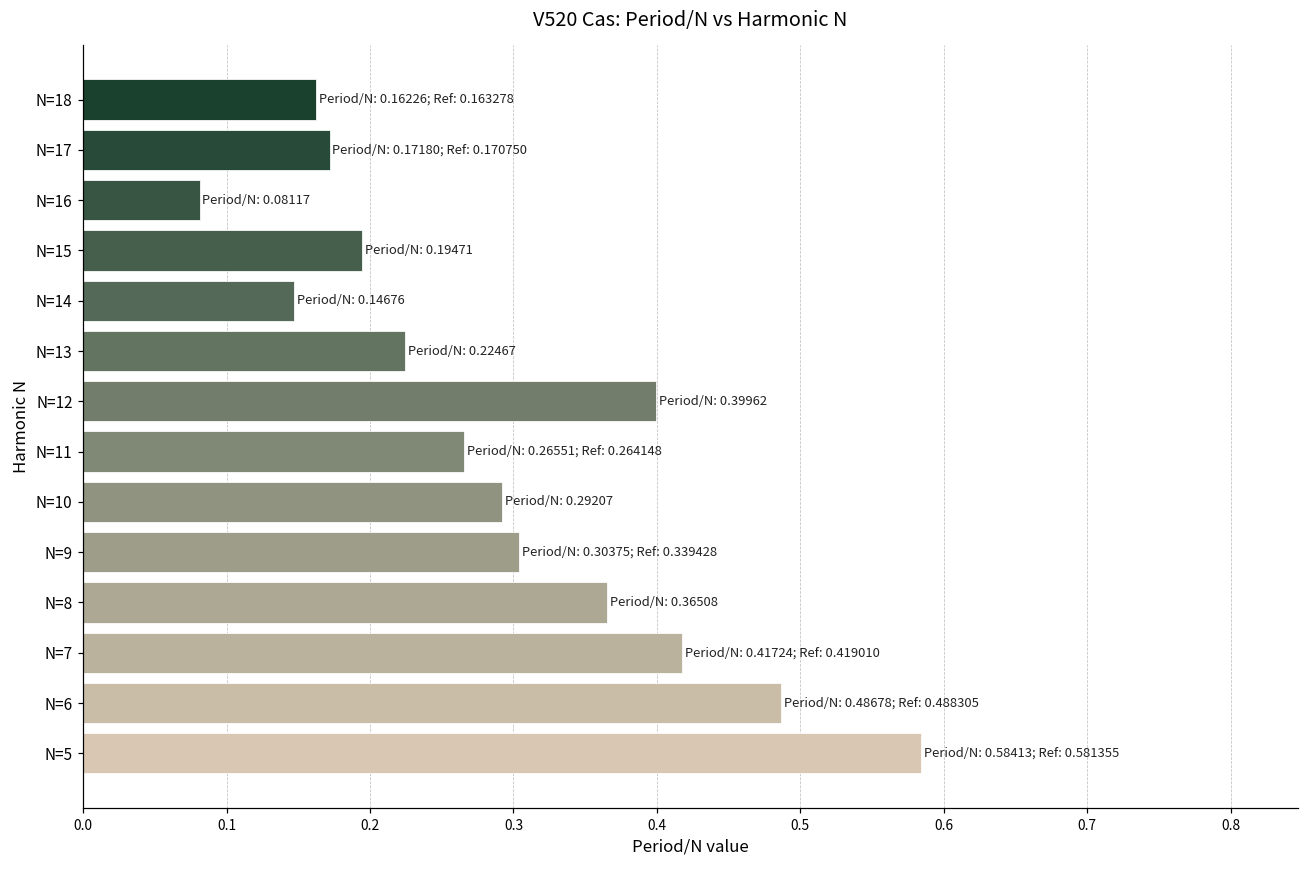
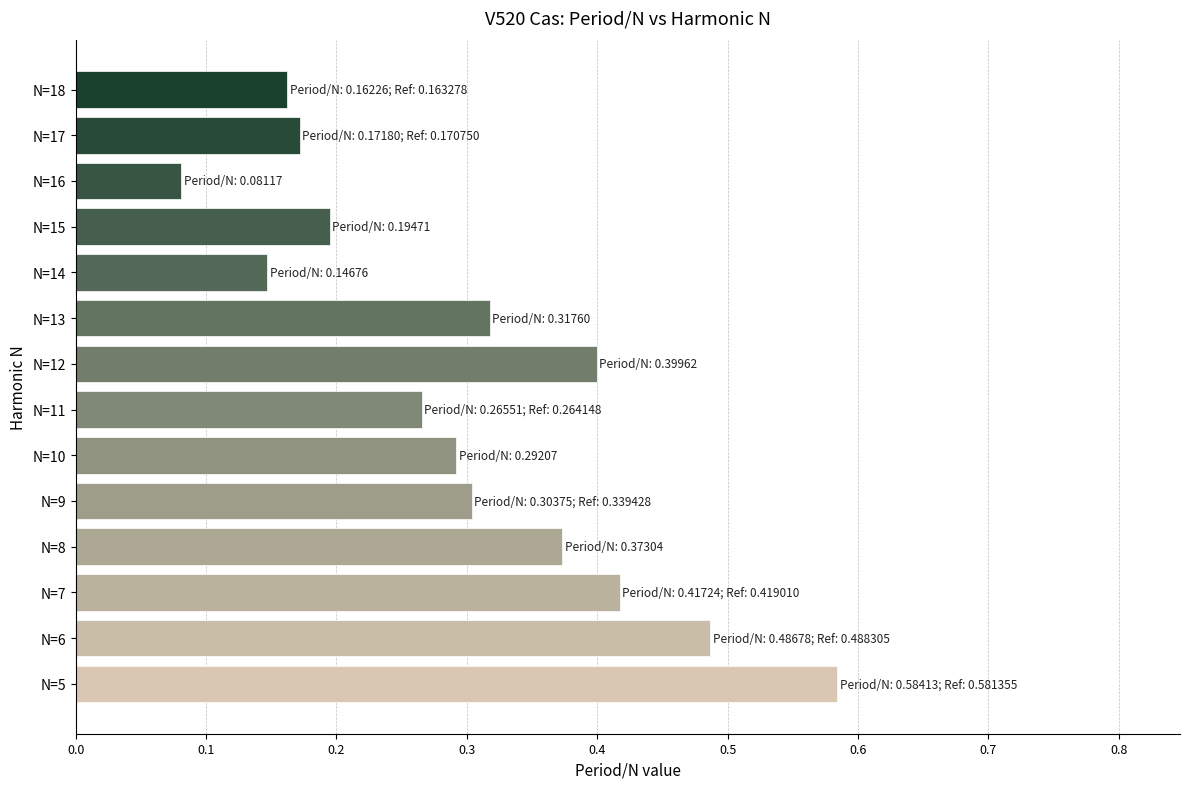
N=13: 0.22467 -> 0.31760
N=8: 0.36508 -> 0.37304
